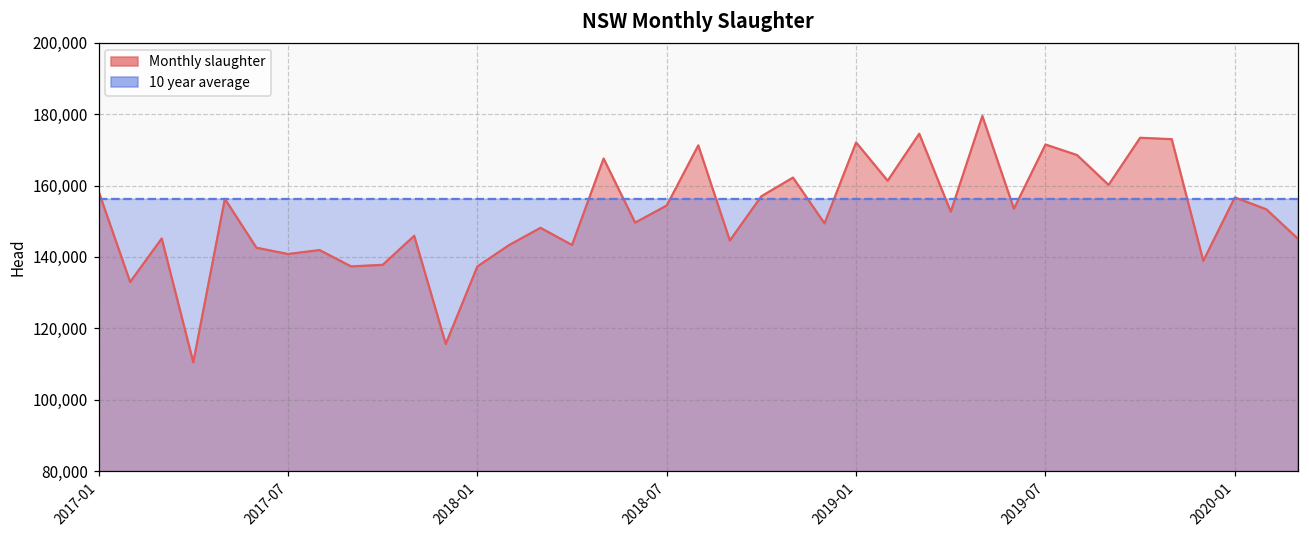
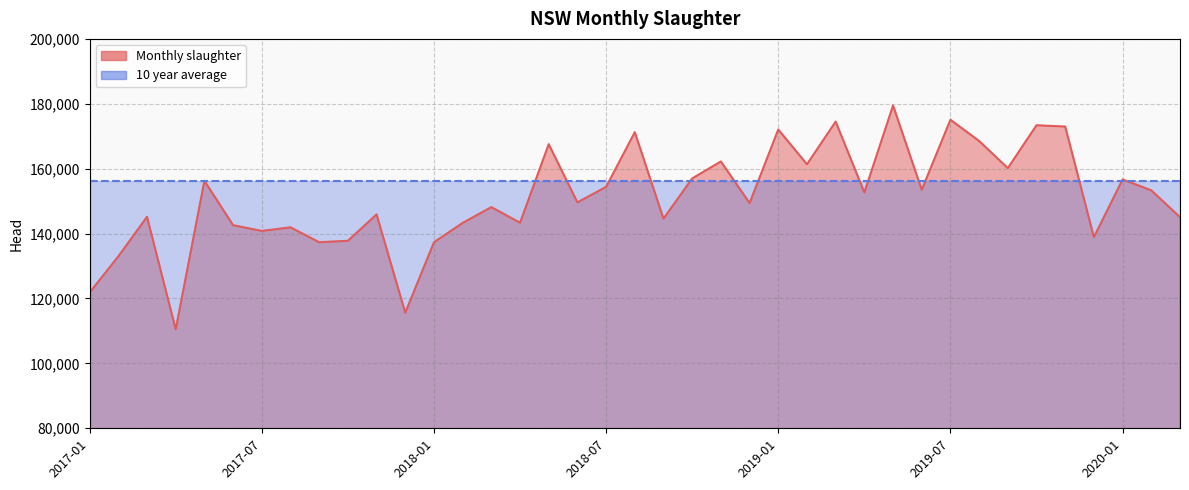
Monthly slaughter, 2017-01: 158,000 -> 122,000
Monthly slaughter, 2019-07: 171,000 -> 175,000
